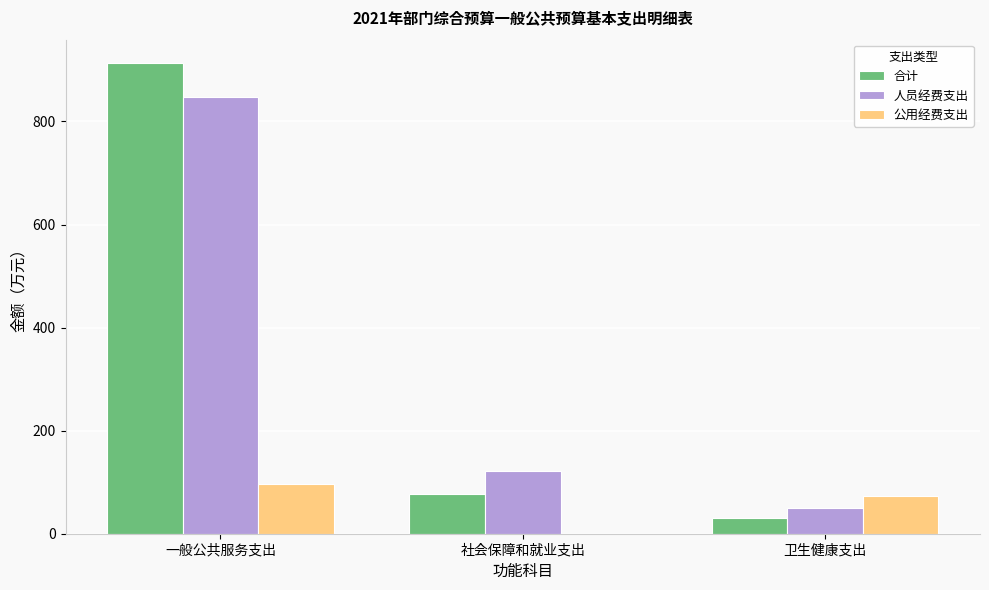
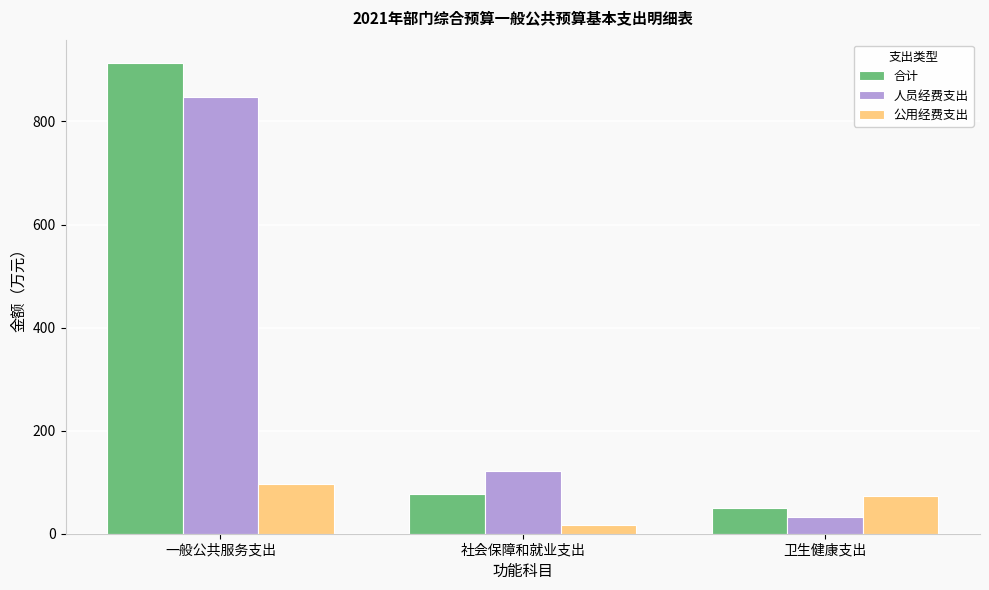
公用经费支出, 社会保障和就业支出: 0 -> 20
合计, 卫生健康支出: 30 -> 50
人员经费支出, 卫生健康支出: 50 -> 30
